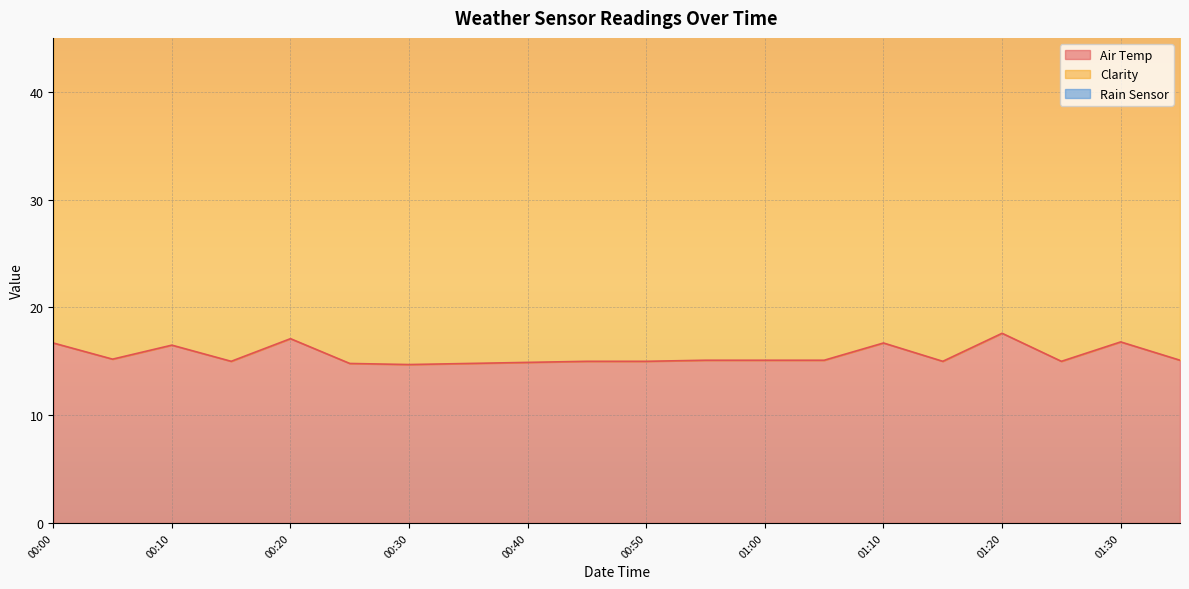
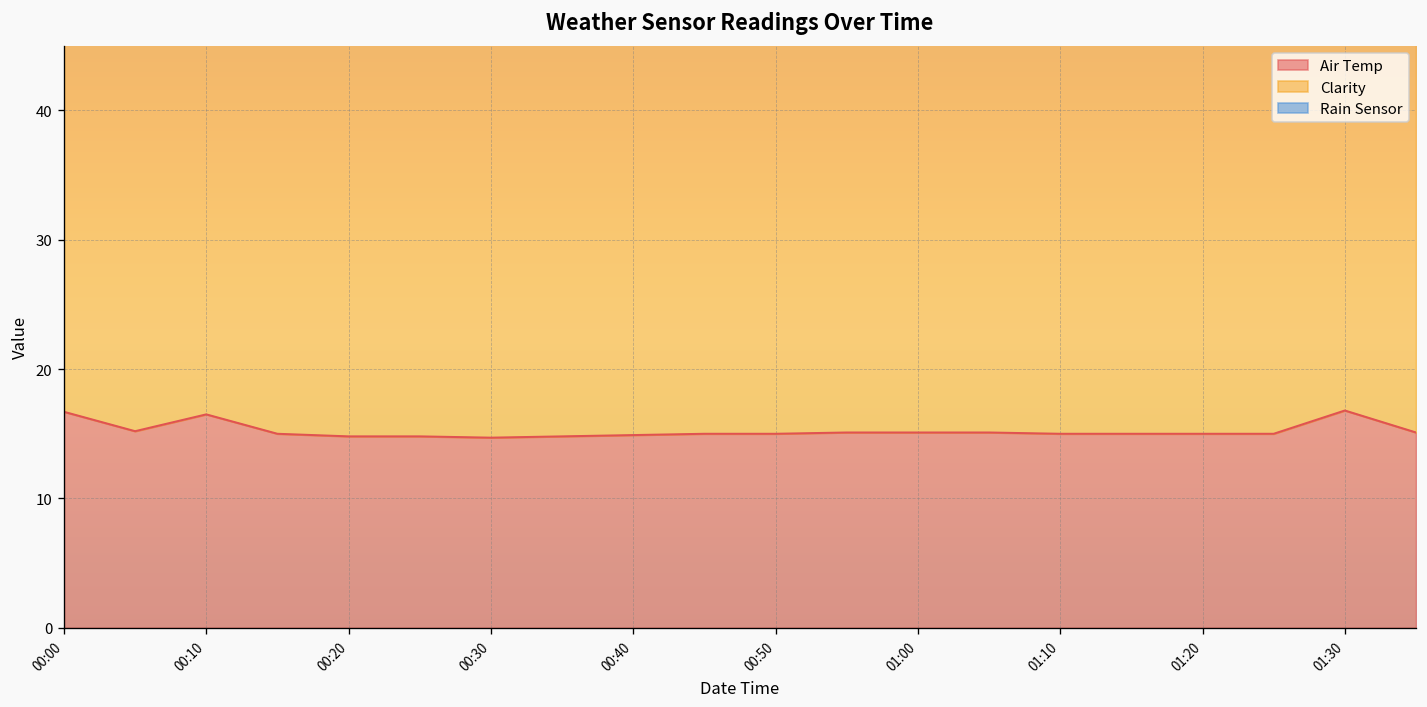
Air Temp, 00:20: 17.1 -> 14.8
Air Temp, 01:10: 16.7 -> 15.0
Air Temp, 01:20: 17.6 -> 15.0
